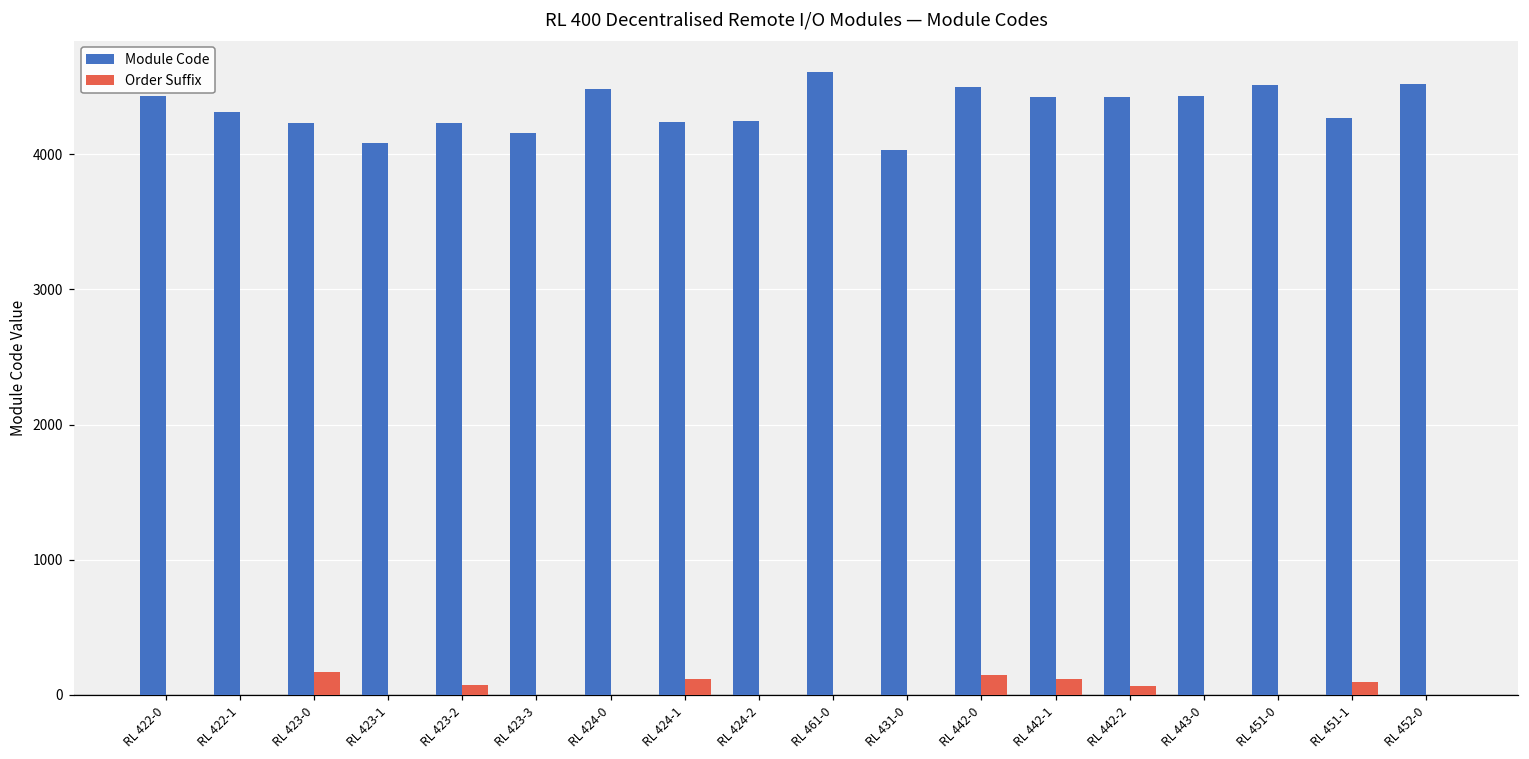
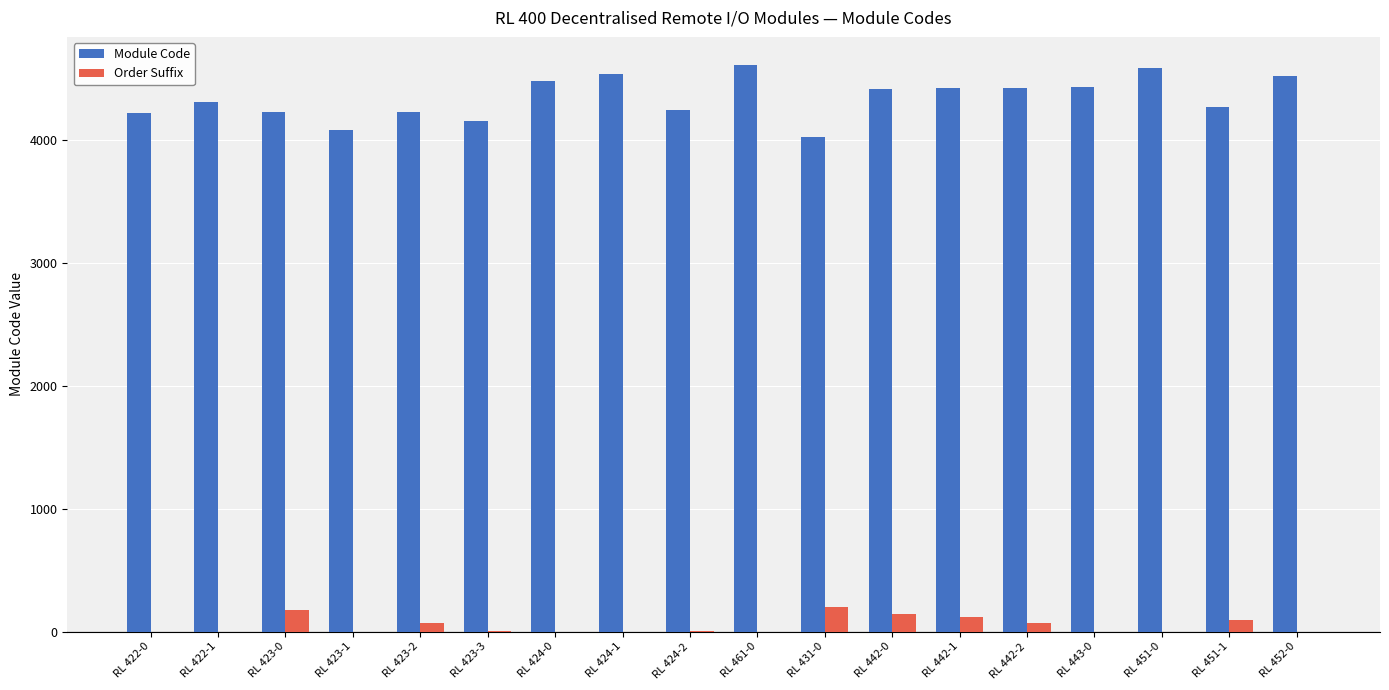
Module Code, RL 422-0: 4430 -> 4220
Module Code, RL 424-1: 4240 -> 4540
Order Suffix, RL 424-1: 120 -> 0
Order Suffix, RL 431-0: 0 -> 210
Module Code, RL 442-0: 4500 -> 4420
Module Code, RL 451-0: 4510 -> 4590
